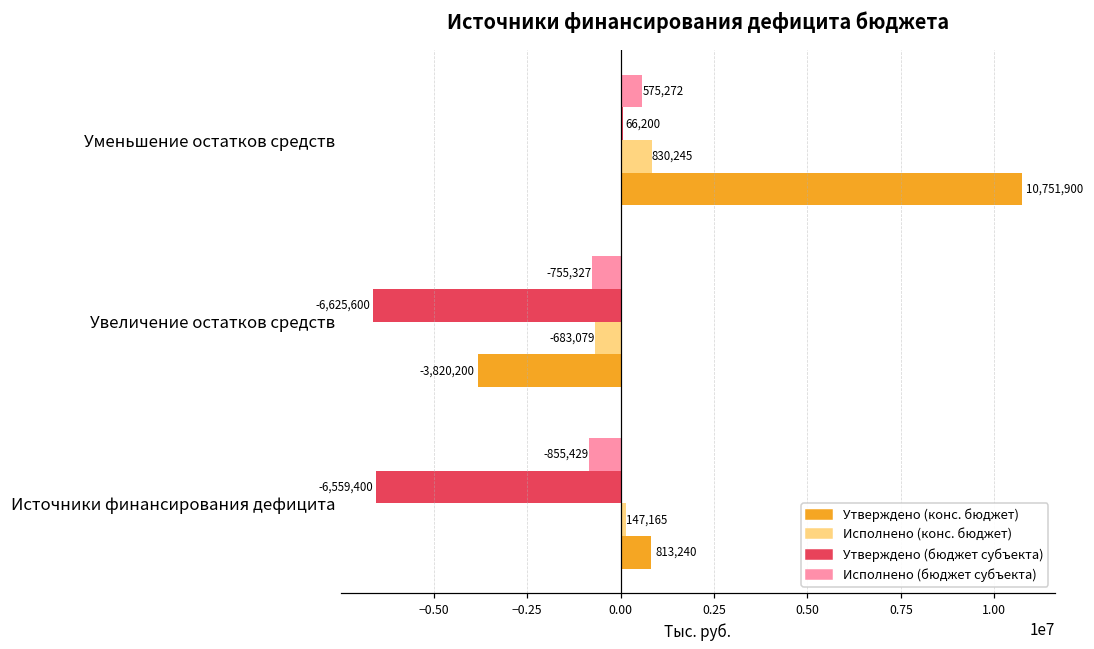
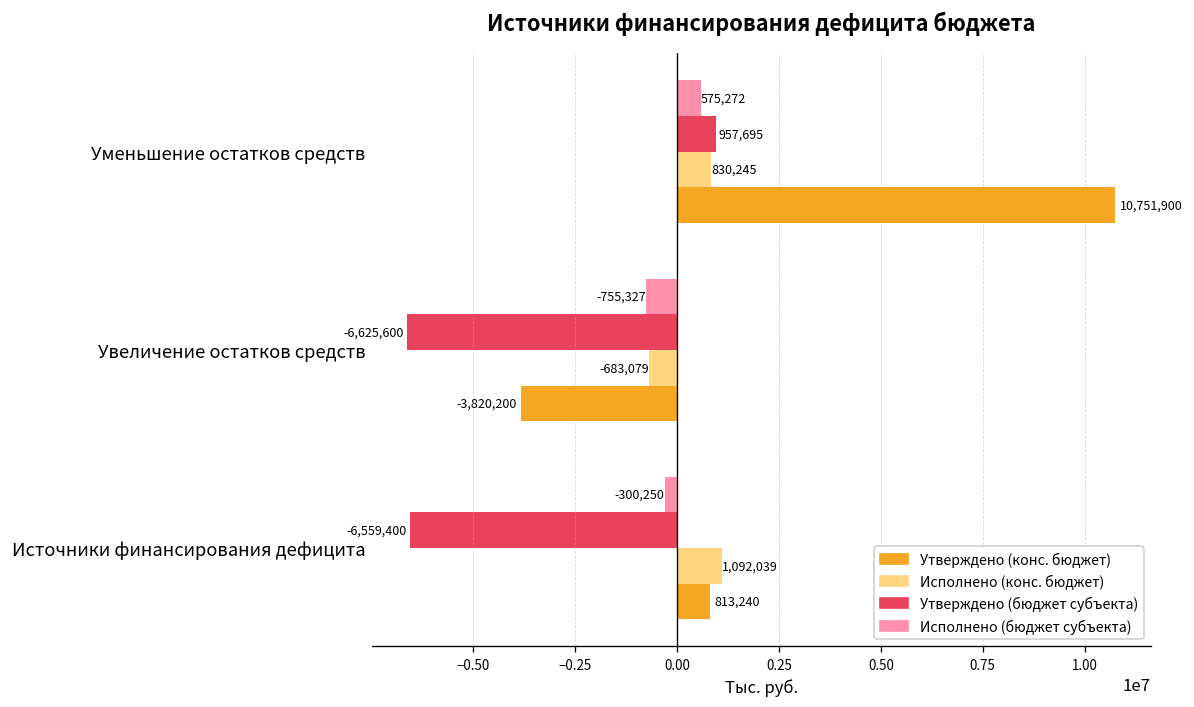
Утверждено (бюджет субъекта), Уменьшение остатков средств: 66,200 -> 957,695
Исполнено (бюджет субъекта), Источники финансирования дефицита: -855,429 -> -300,250
Исполнено (конс. бюджет), Источники финансирования дефицита: 147,165 -> 1,092,039
